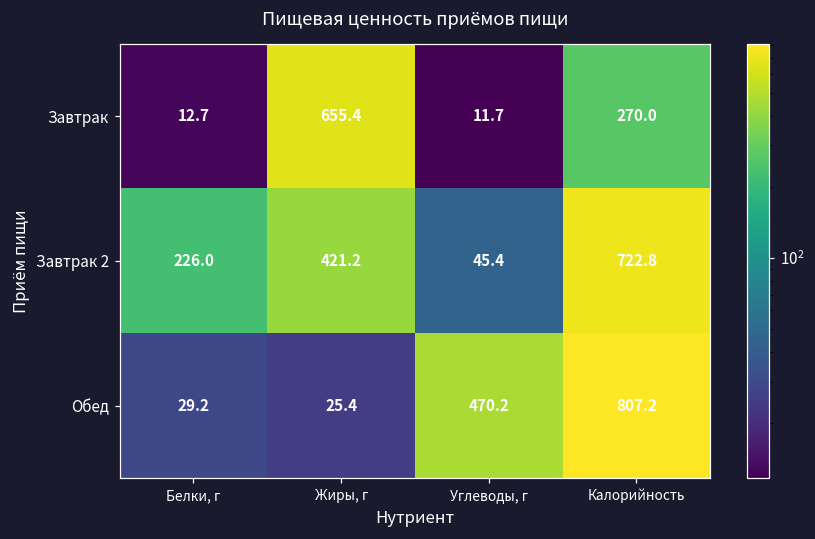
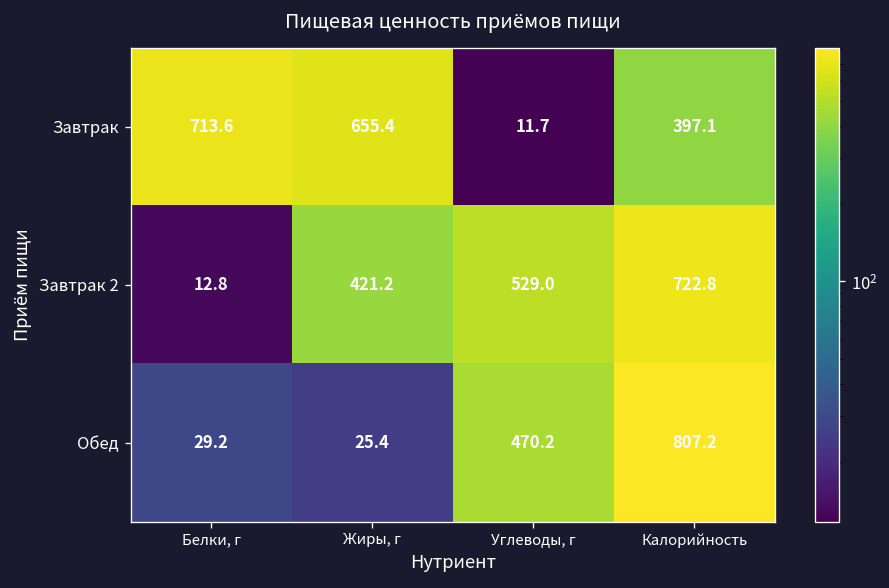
Завтрак, Белки, г: 12.7 -> 713.6
Завтрак, Калорийность: 270.0 -> 397.1
Завтрак 2, Белки, г: 226.0 -> 12.8
Завтрак 2, Углеводы, г: 45.4 -> 529.0
